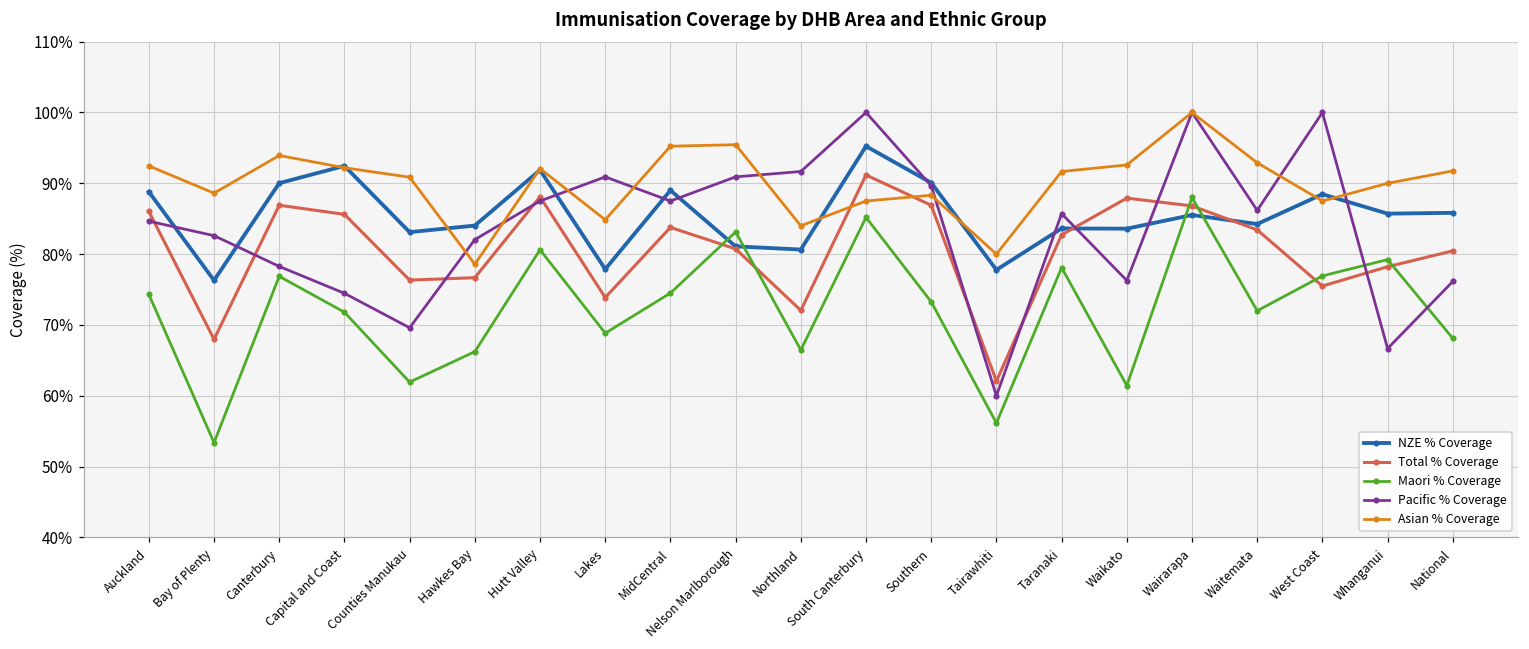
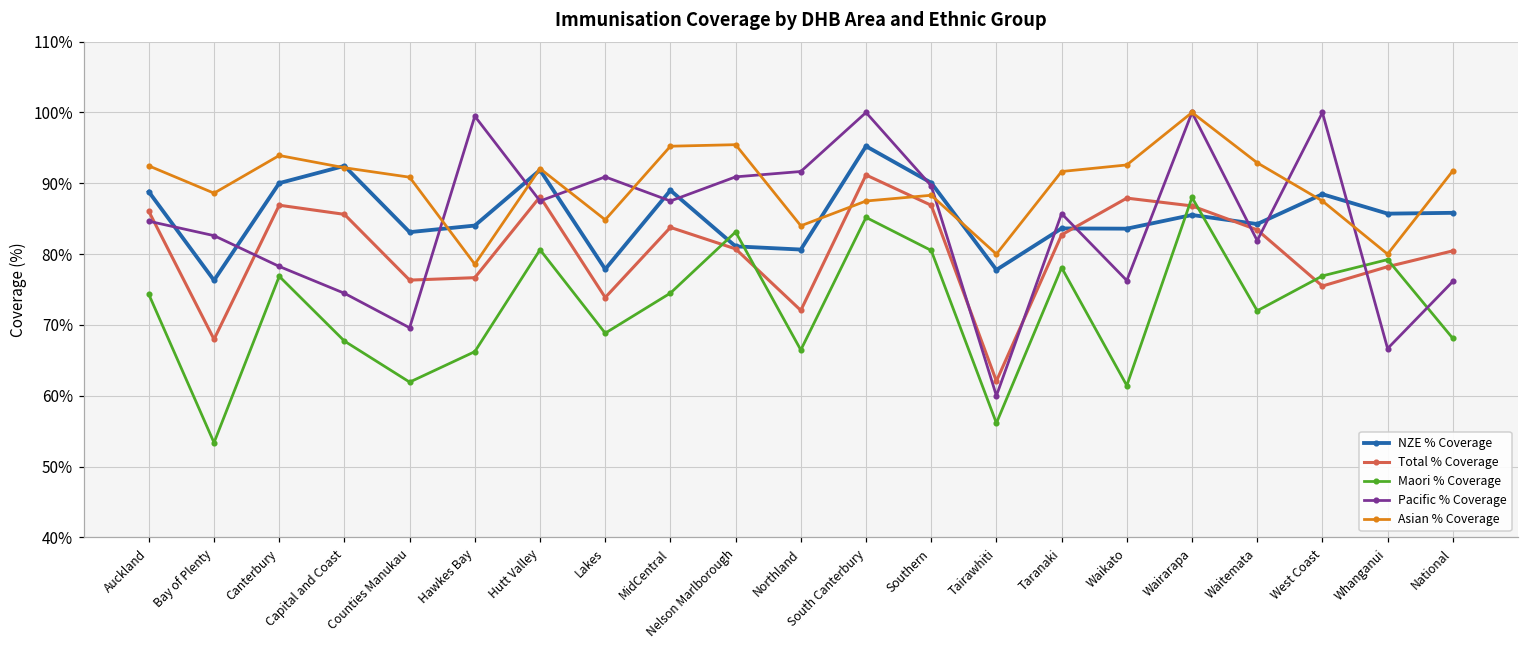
Maori % Coverage, Capital and Coast: 72% -> 68%
Pacific % Coverage, Hawkes Bay: 82% -> 99%
Maori % Coverage, Southern: 73% -> 81%
Pacific % Coverage, Waitemata: 86% -> 82%
Asian % Coverage, Whanganui: 90% -> 80%
